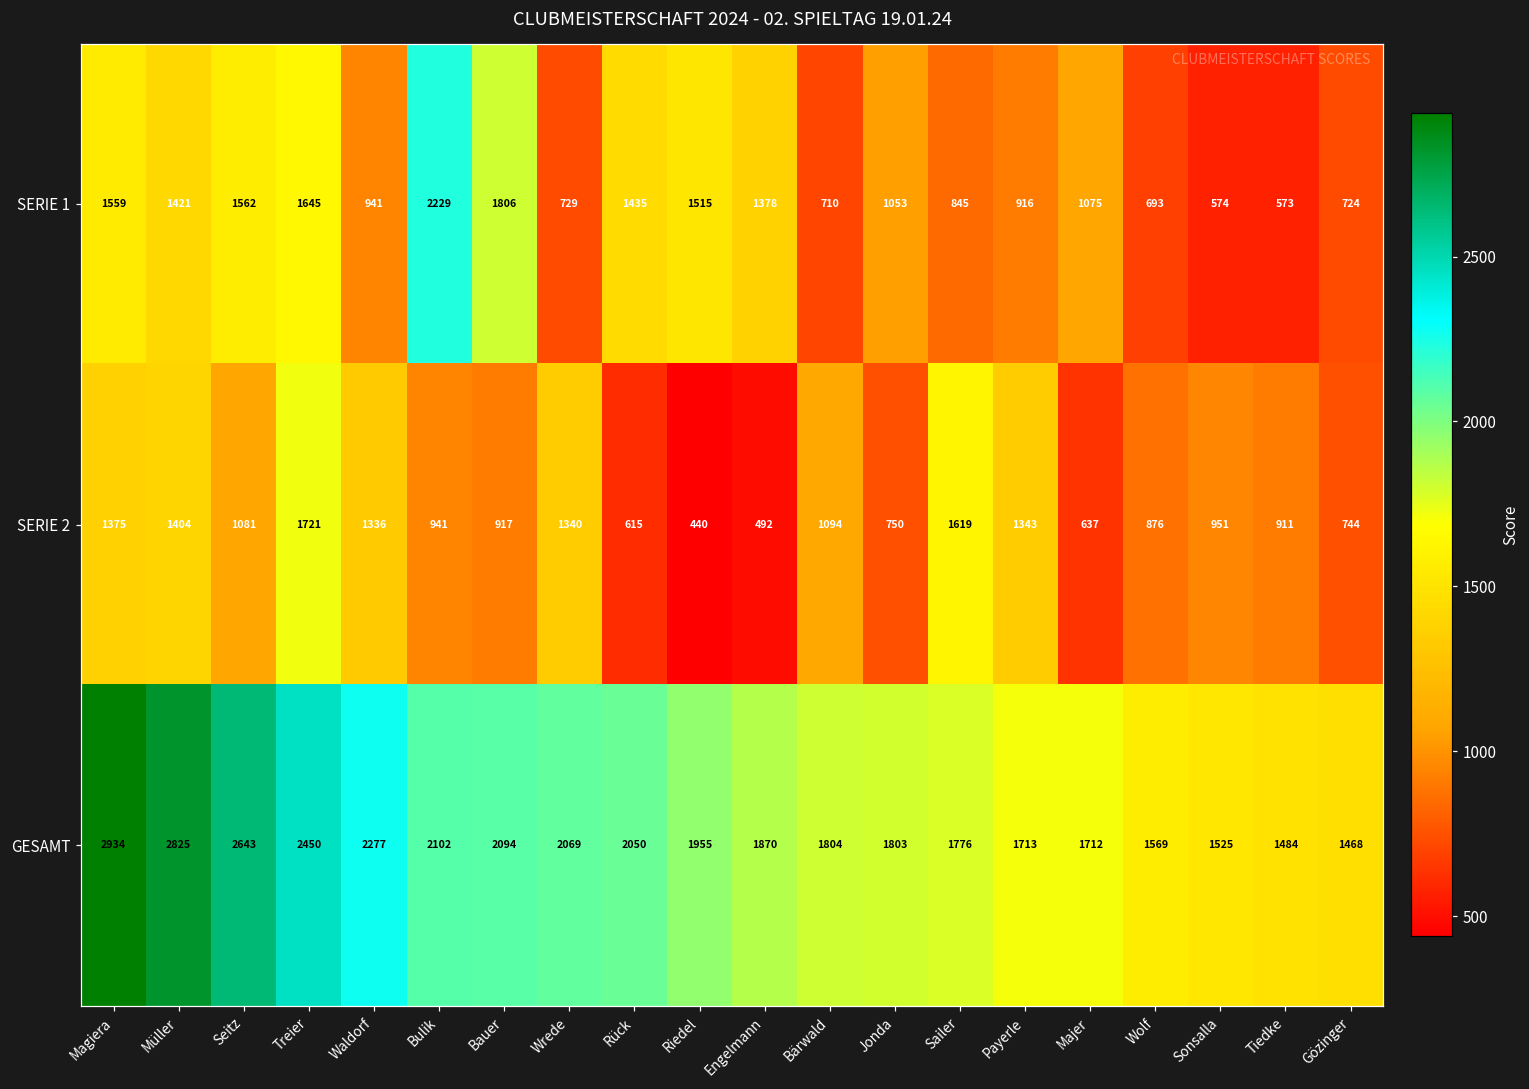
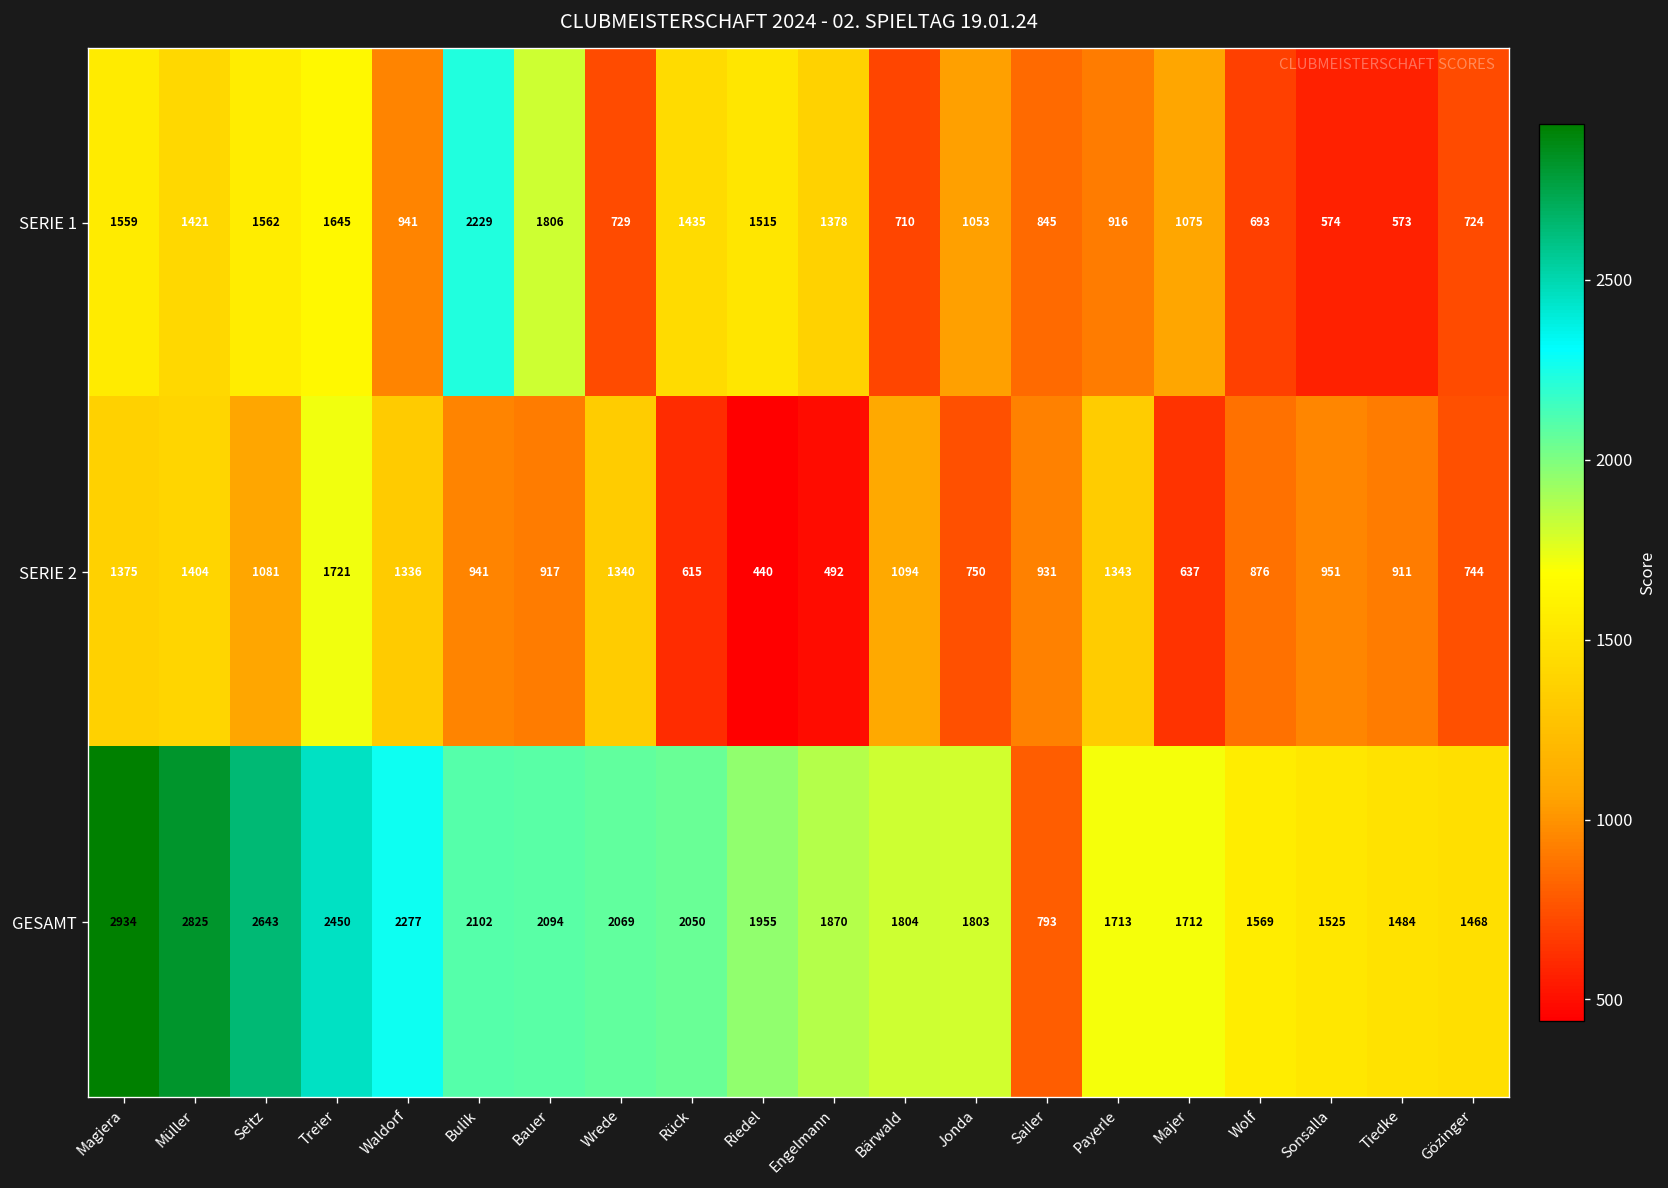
SERIE 2, Sailer: 1619 -> 931
GESAMT, Sailer: 1776 -> 793
